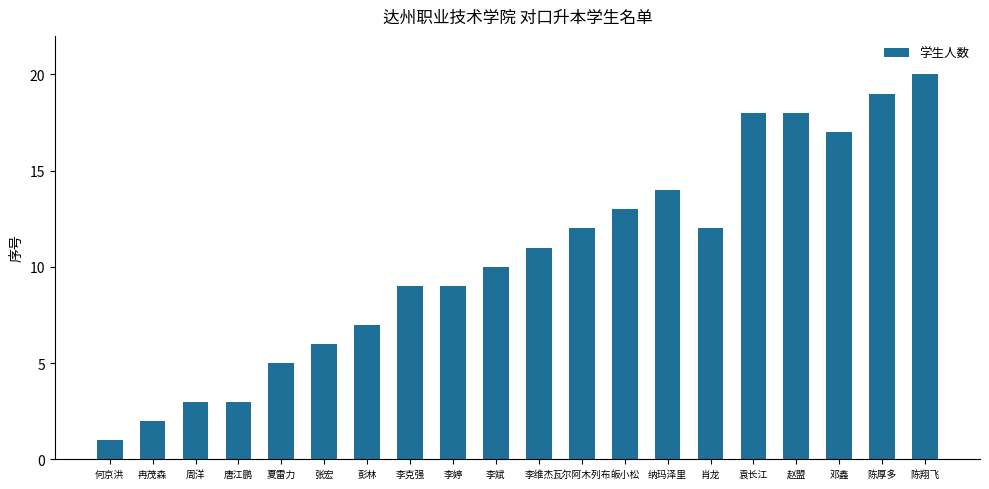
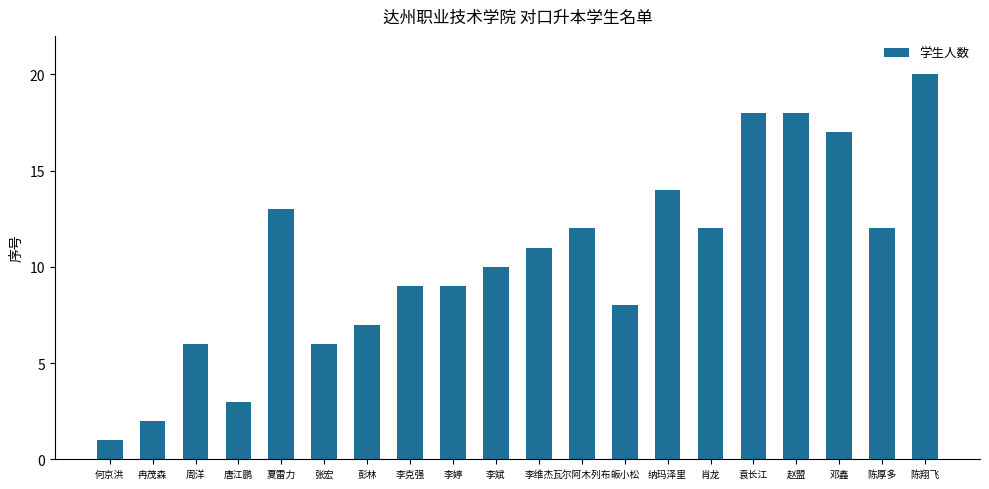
周洋: 3 -> 6
夏雷力: 5 -> 13
皈小松: 13 -> 8
陈厚多: 19 -> 12
